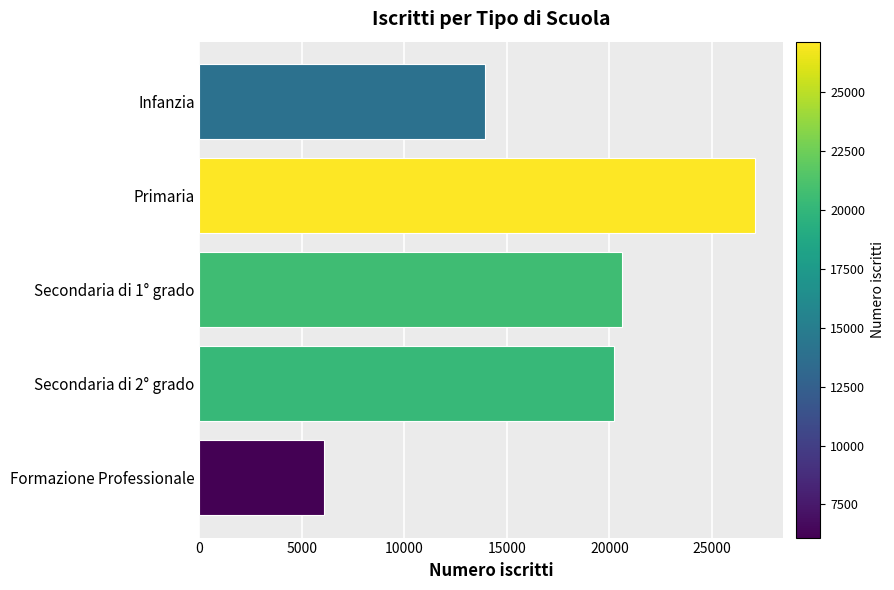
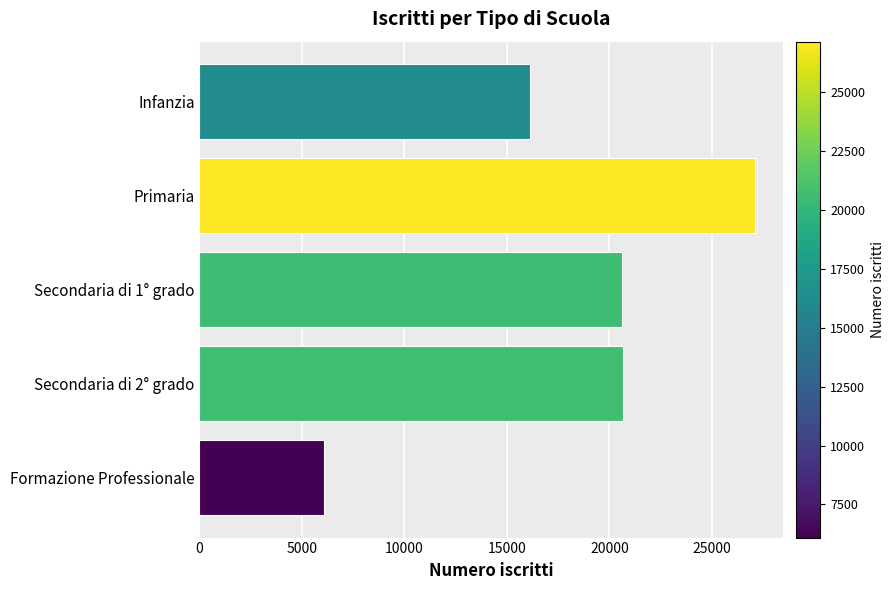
Infanzia: 13900 -> 16100
Secondaria di 2° grado: 20200 -> 20700
